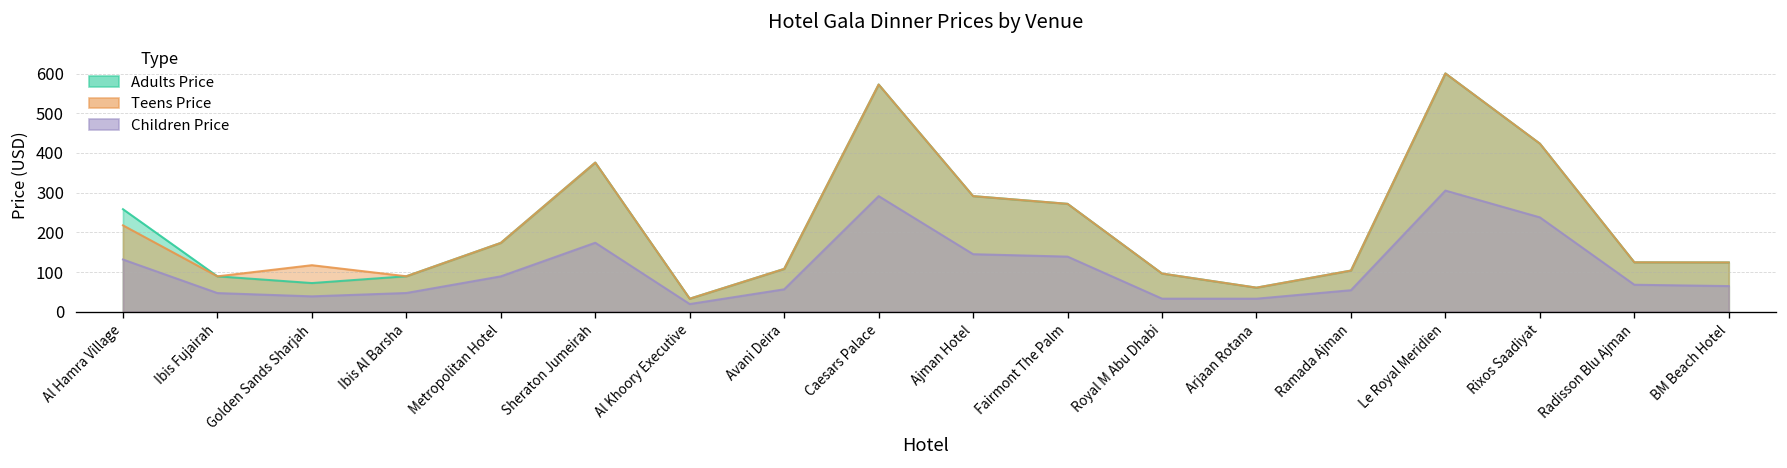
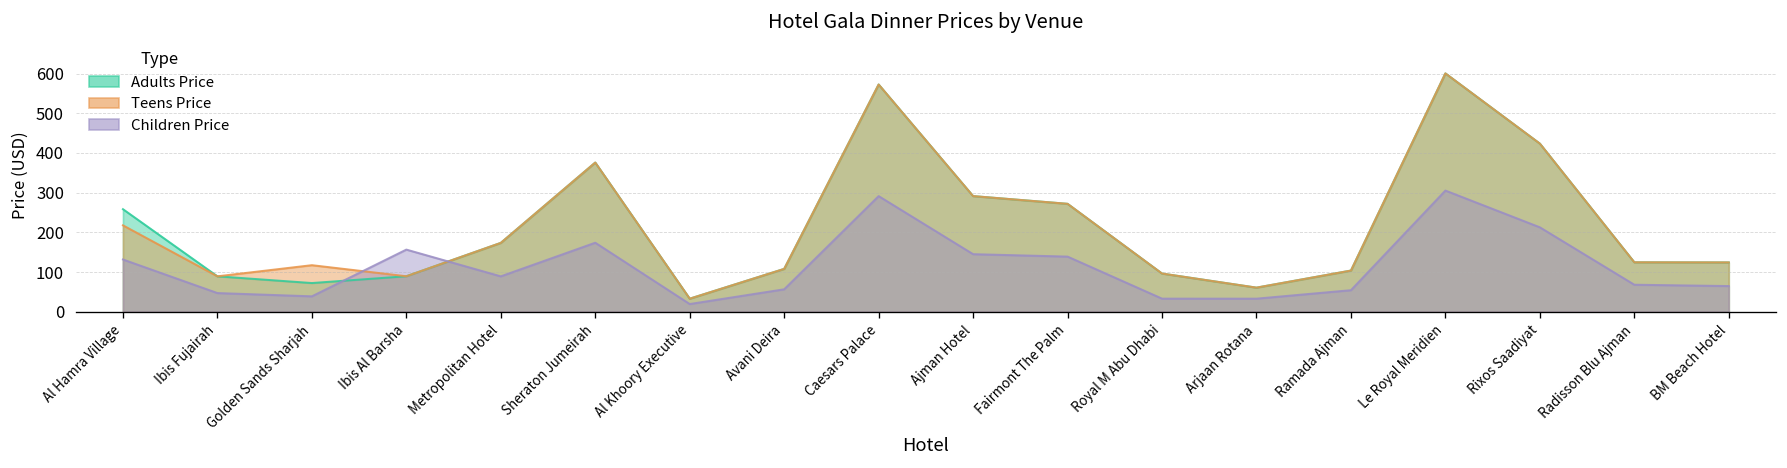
Children Price, Ibis Al Barsha: 50 -> 160
Children Price, Rixos Saadiyat: 240 -> 210
